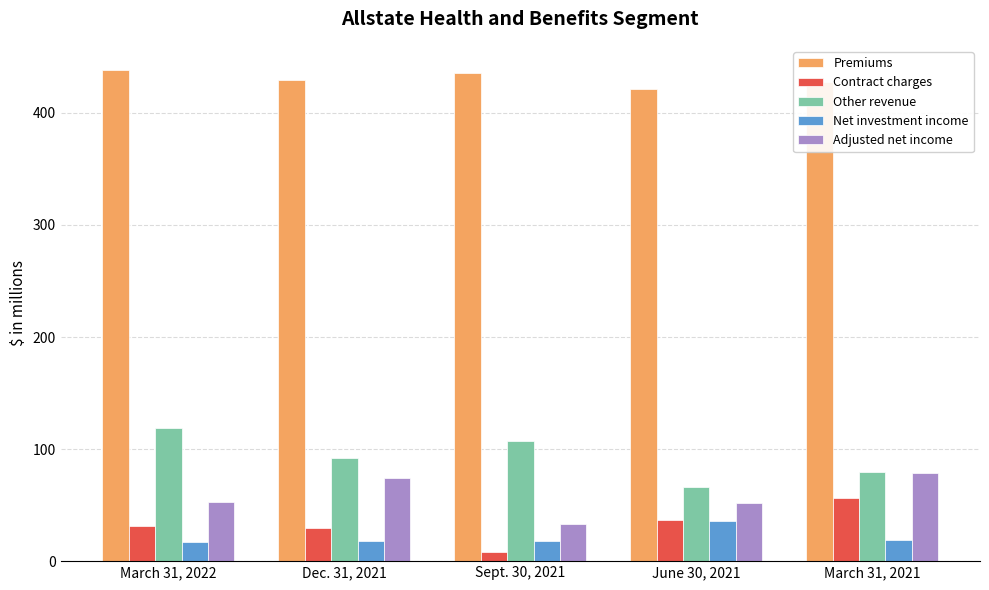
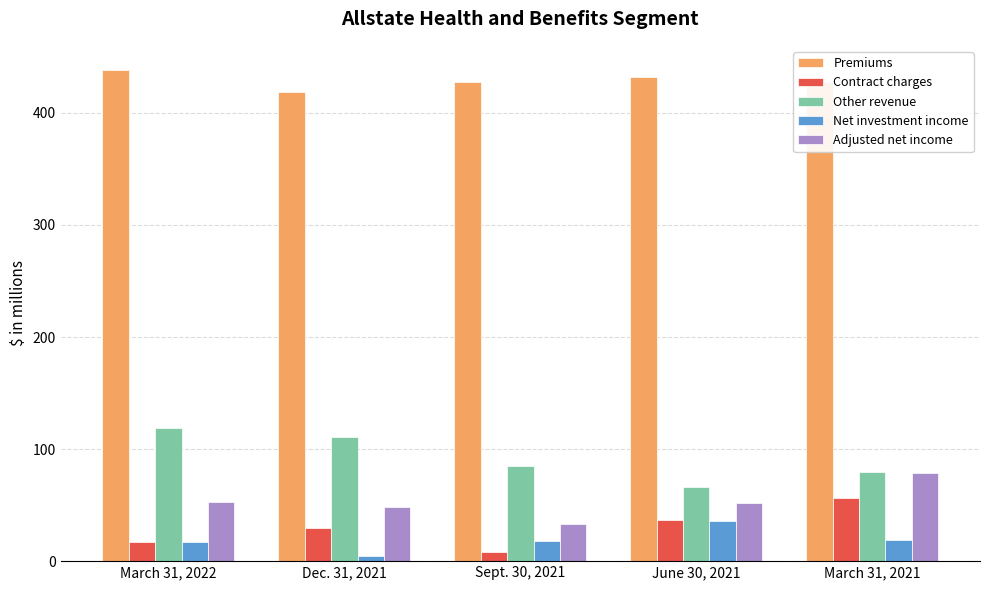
Contract charges, March 31, 2022: 31 -> 17
Premiums, Dec. 31, 2021: 429 -> 419
Other revenue, Dec. 31, 2021: 92 -> 111
Net investment income, Dec. 31, 2021: 18 -> 5
Adjusted net income, Dec. 31, 2021: 74 -> 48
Premiums, Sept. 30, 2021: 436 -> 428
Other revenue, Sept. 30, 2021: 107 -> 85
Premiums, June 30, 2021: 421 -> 432
